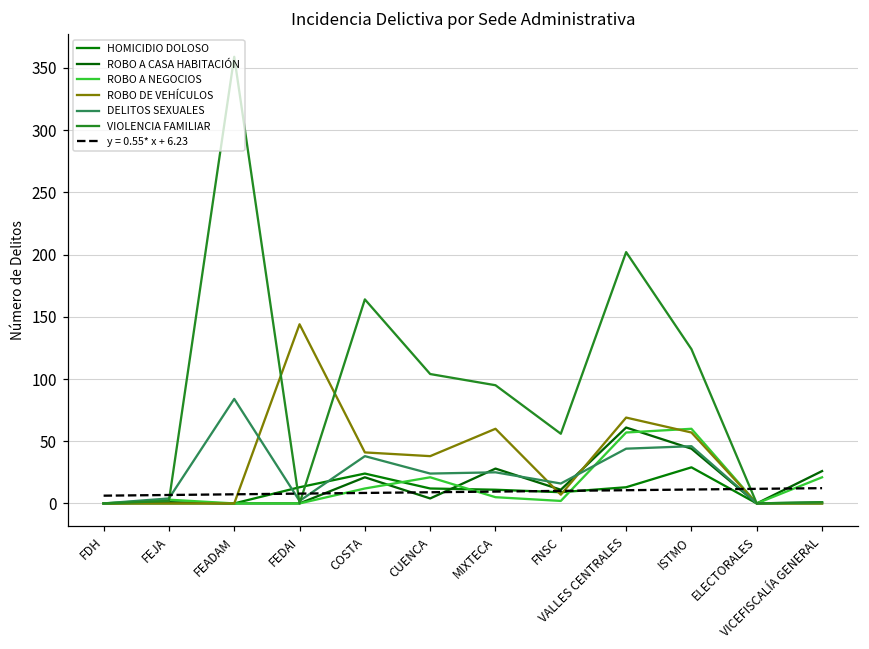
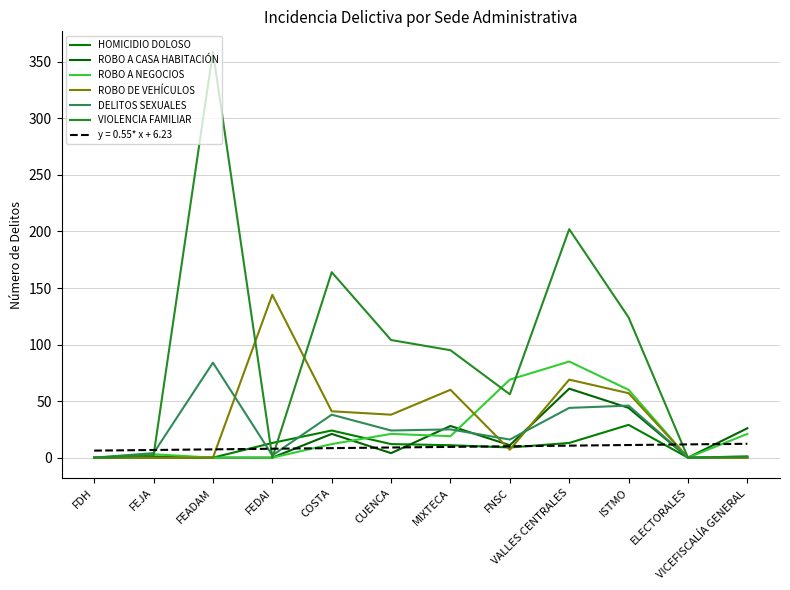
ROBO A NEGOCIOS, MIXTECA: 5 -> 19
ROBO A NEGOCIOS, FNSC: 2 -> 69
ROBO A NEGOCIOS, VALLES CENTRALES: 57 -> 85
